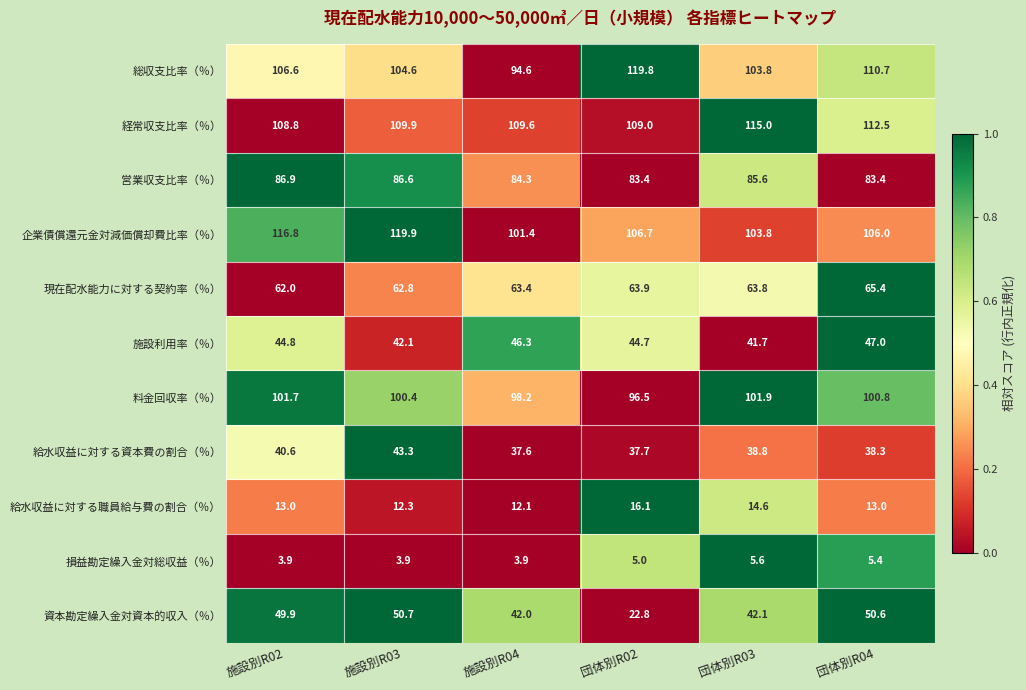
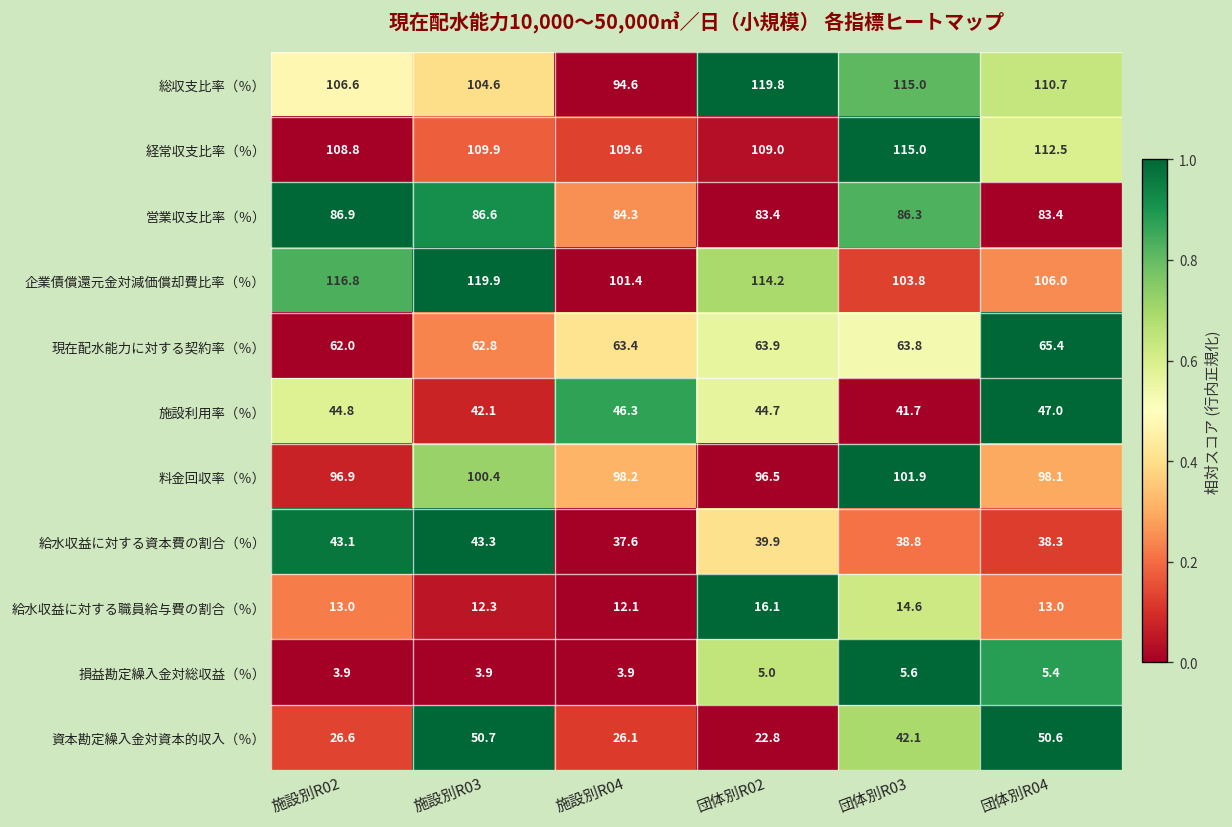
総収支比率（％）, 団体別R03: 103.8 -> 115.0
営業収支比率（％）, 団体別R03: 85.6 -> 86.3
企業債償還元金対減価償却費比率（％）, 団体別R02: 106.7 -> 114.2
料金回収率（％）, 施設別R02: 101.7 -> 96.9
料金回収率（％）, 団体別R04: 100.8 -> 98.1
給水収益に対する資本費の割合（％）, 施設別R02: 40.6 -> 43.1
給水収益に対する資本費の割合（％）, 団体別R02: 37.7 -> 39.9
資本勘定繰入金対資本的収入（％）, 施設別R02: 49.9 -> 26.6
資本勘定繰入金対資本的収入（％）, 施設別R04: 42.0 -> 26.1
